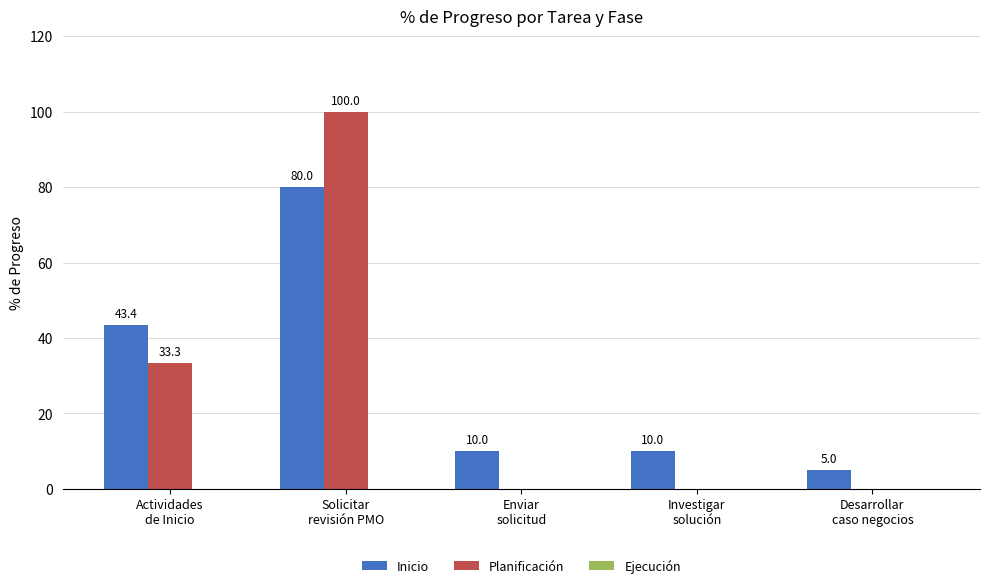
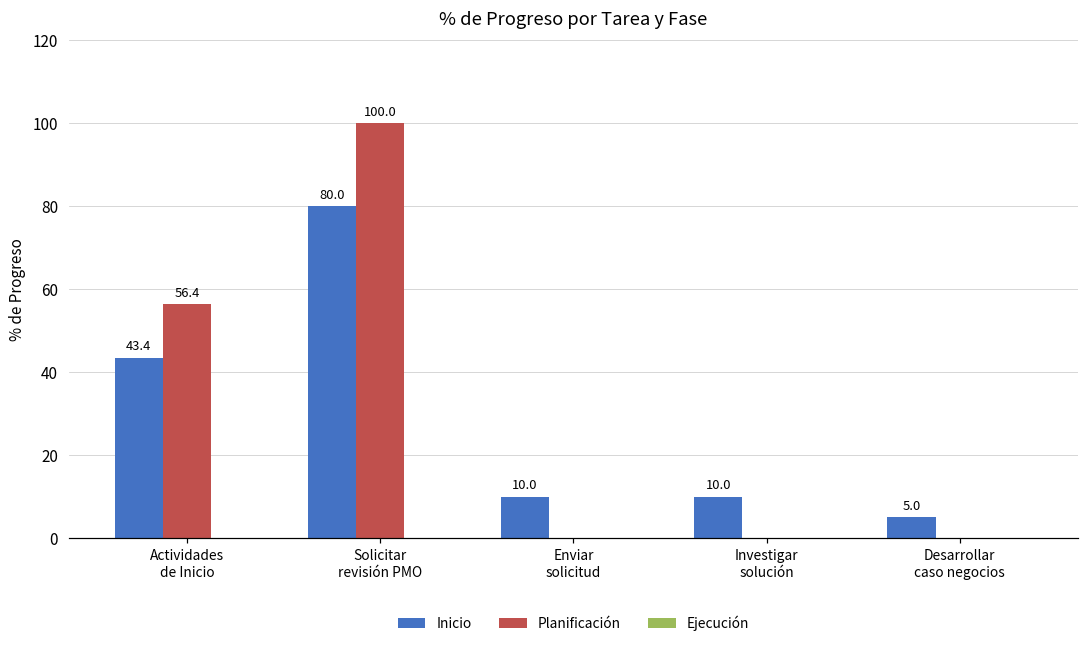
Planificación, Actividades de Inicio: 33.3 -> 56.4
